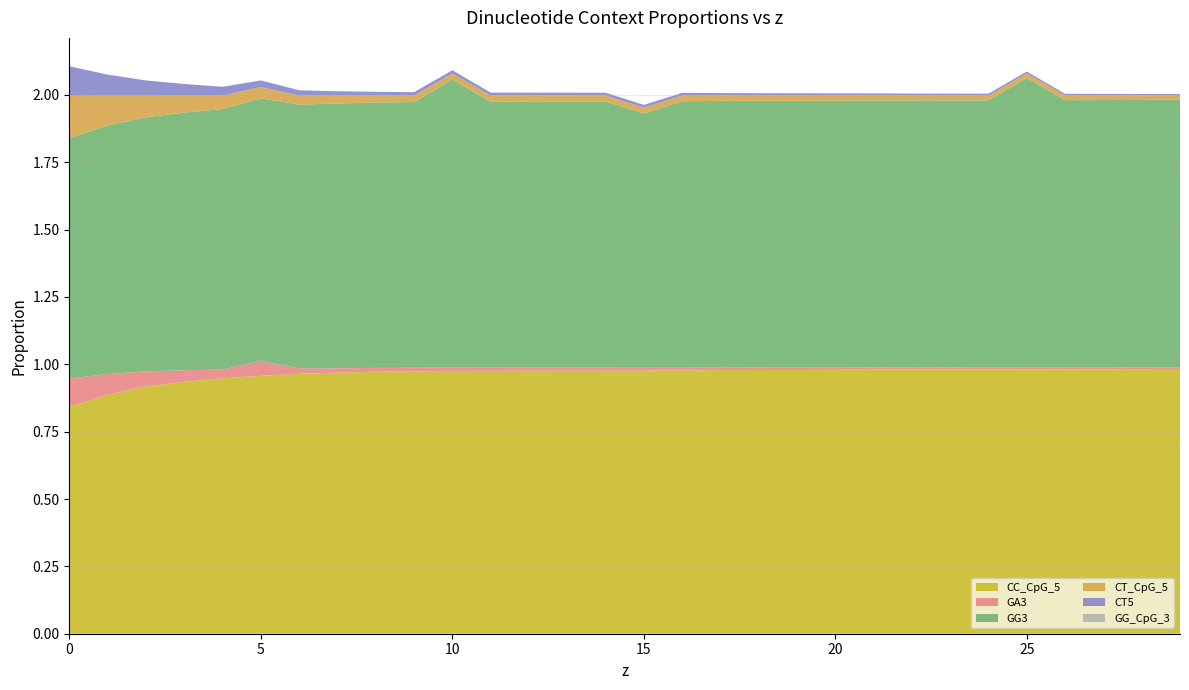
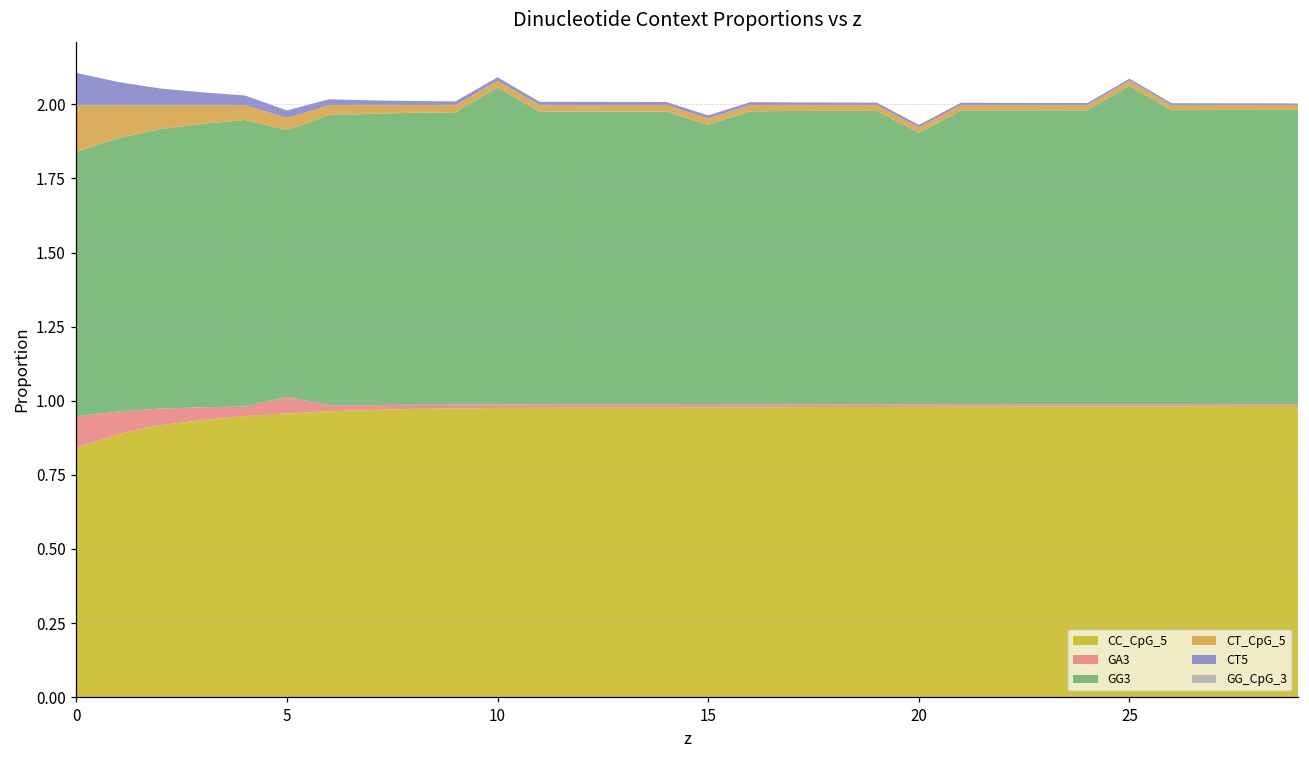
GG3, 5: 0.97 -> 0.90
GG3, 20: 0.99 -> 0.92
